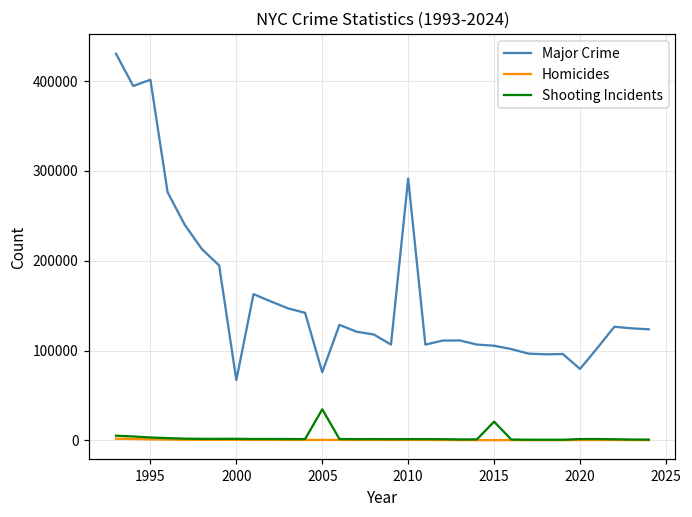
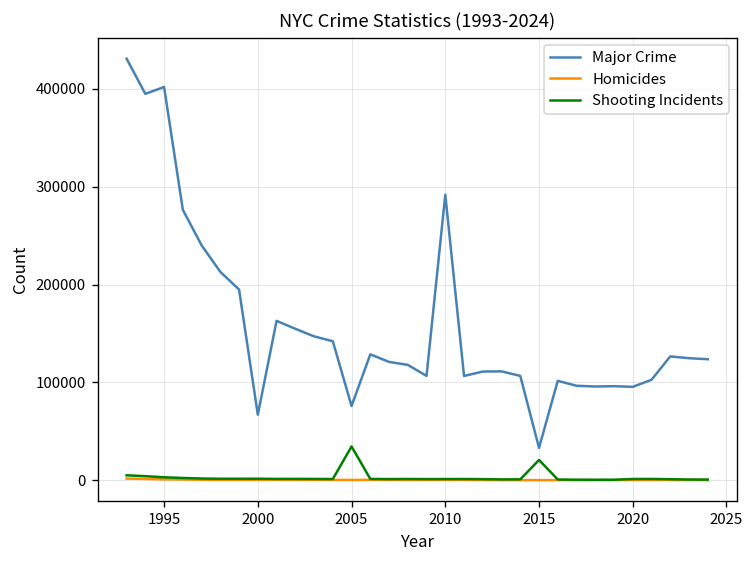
Major Crime, 2015: 110000 -> 30000
Major Crime, 2020: 80000 -> 100000
